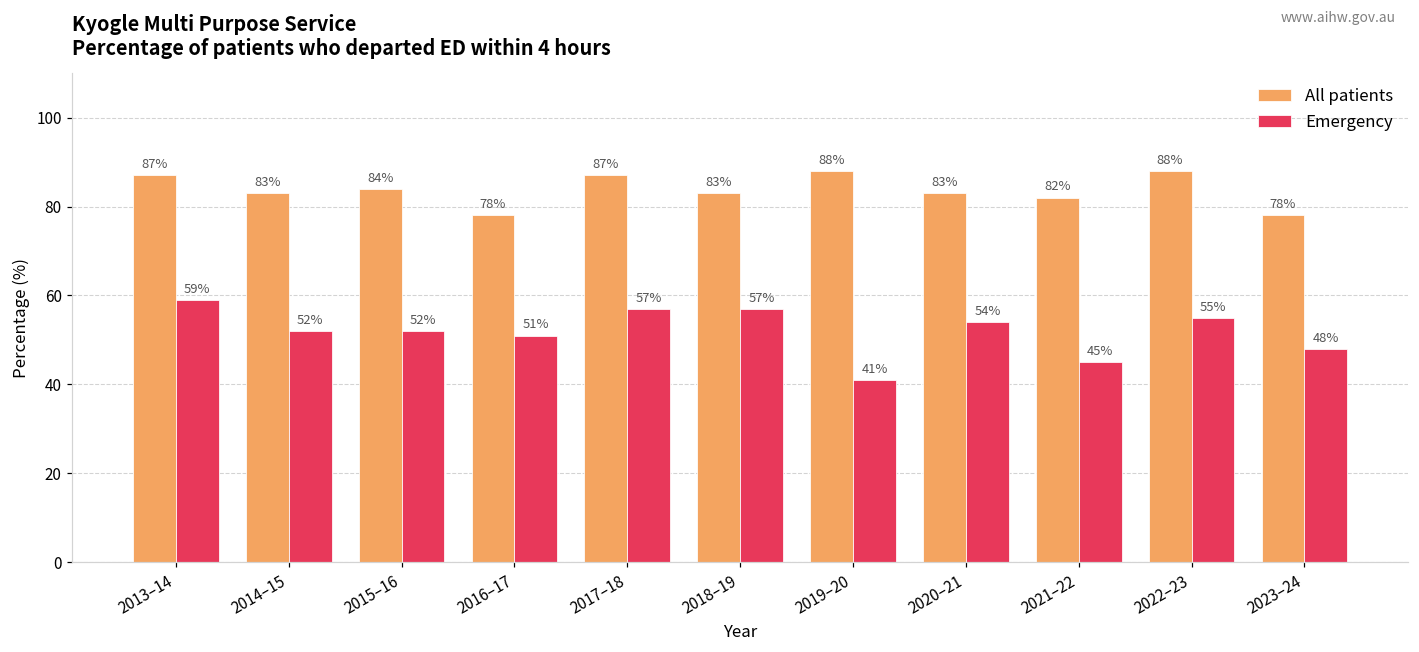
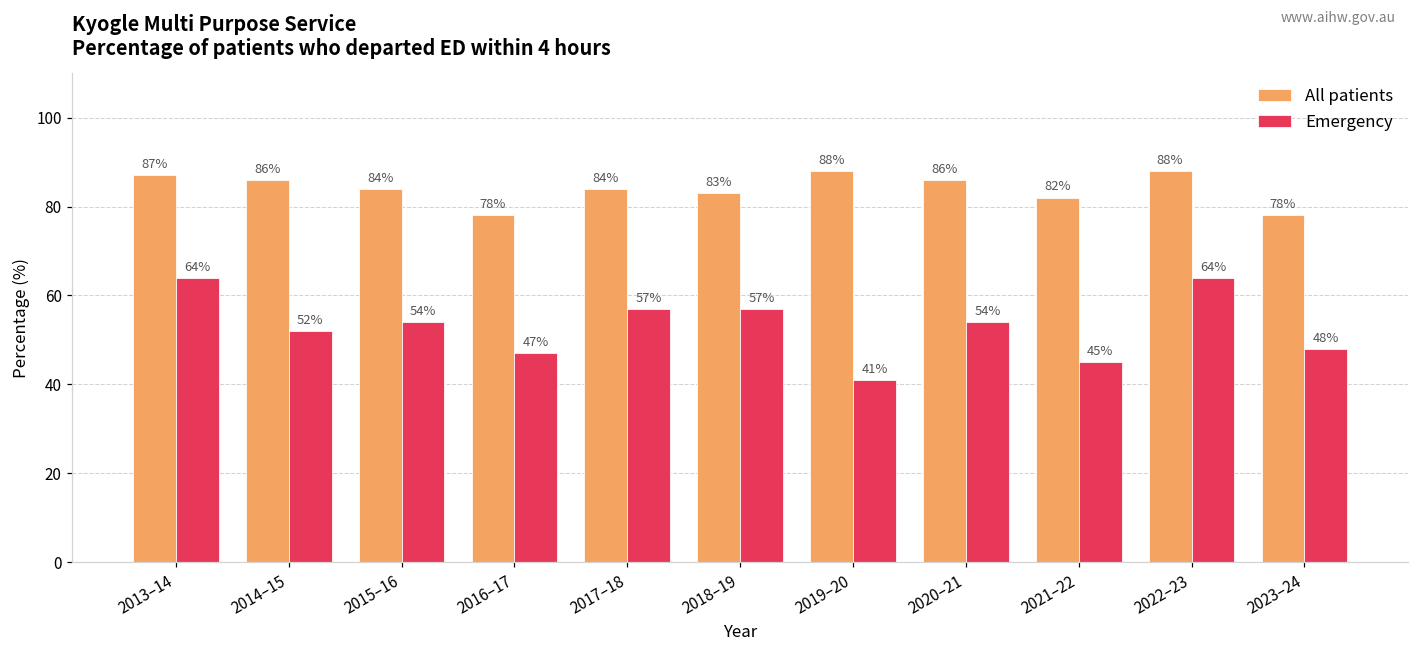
Emergency, 2013–14: 59% -> 64%
All patients, 2014–15: 83% -> 86%
Emergency, 2015–16: 52% -> 54%
Emergency, 2016–17: 51% -> 47%
All patients, 2017–18: 87% -> 84%
All patients, 2020–21: 83% -> 86%
Emergency, 2022–23: 55% -> 64%
